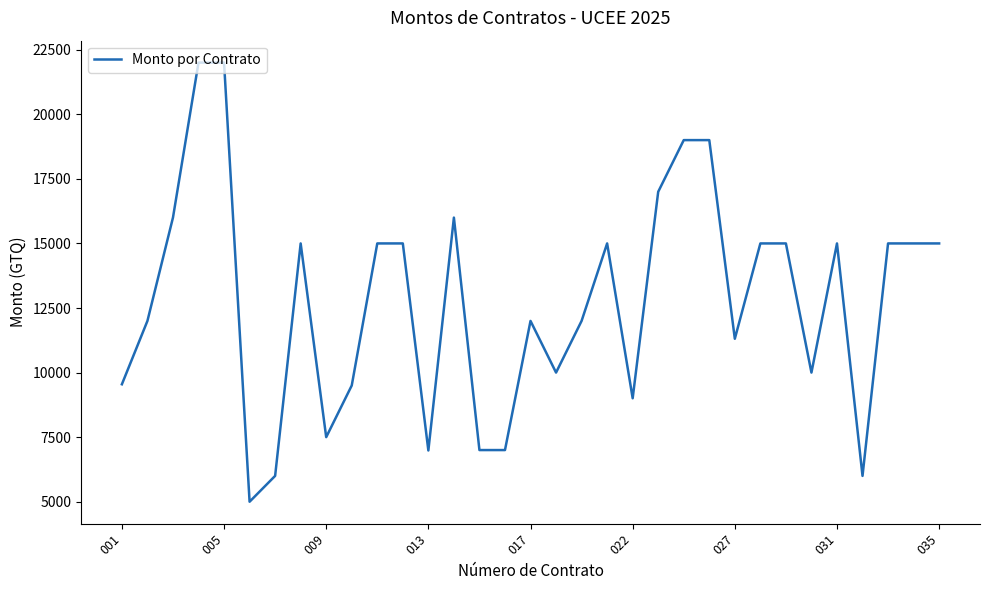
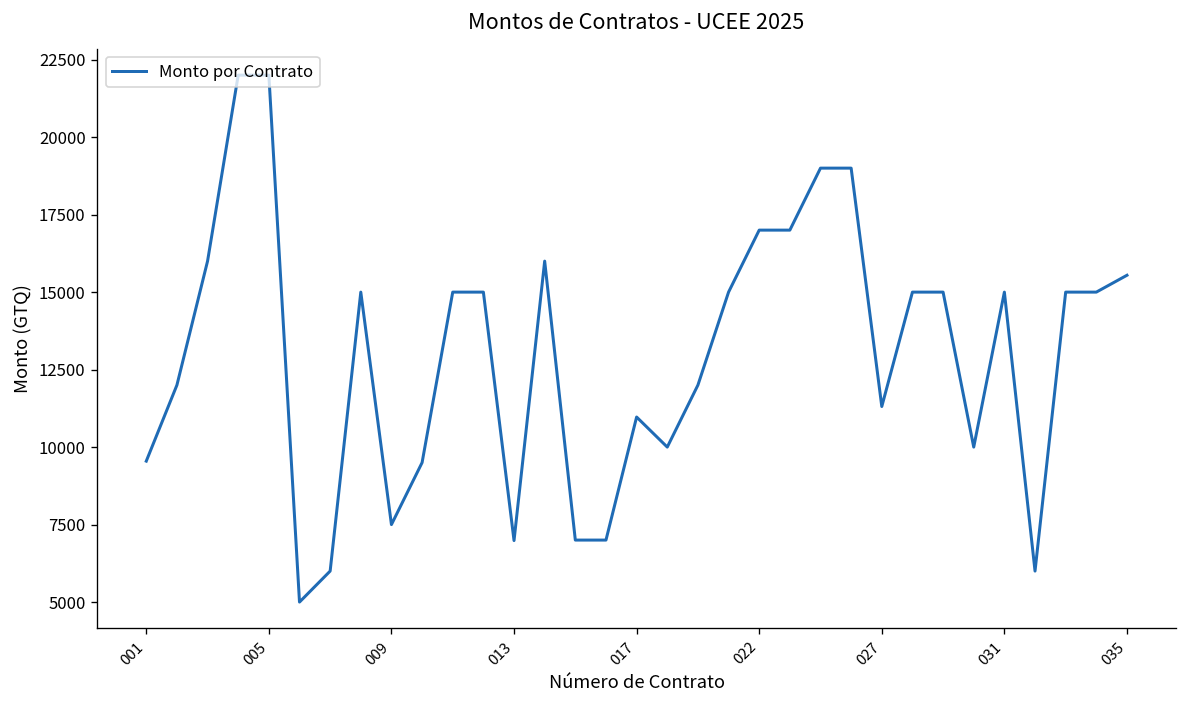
017: 12000 -> 11000
022: 9000 -> 17000
035: 15000 -> 15500
